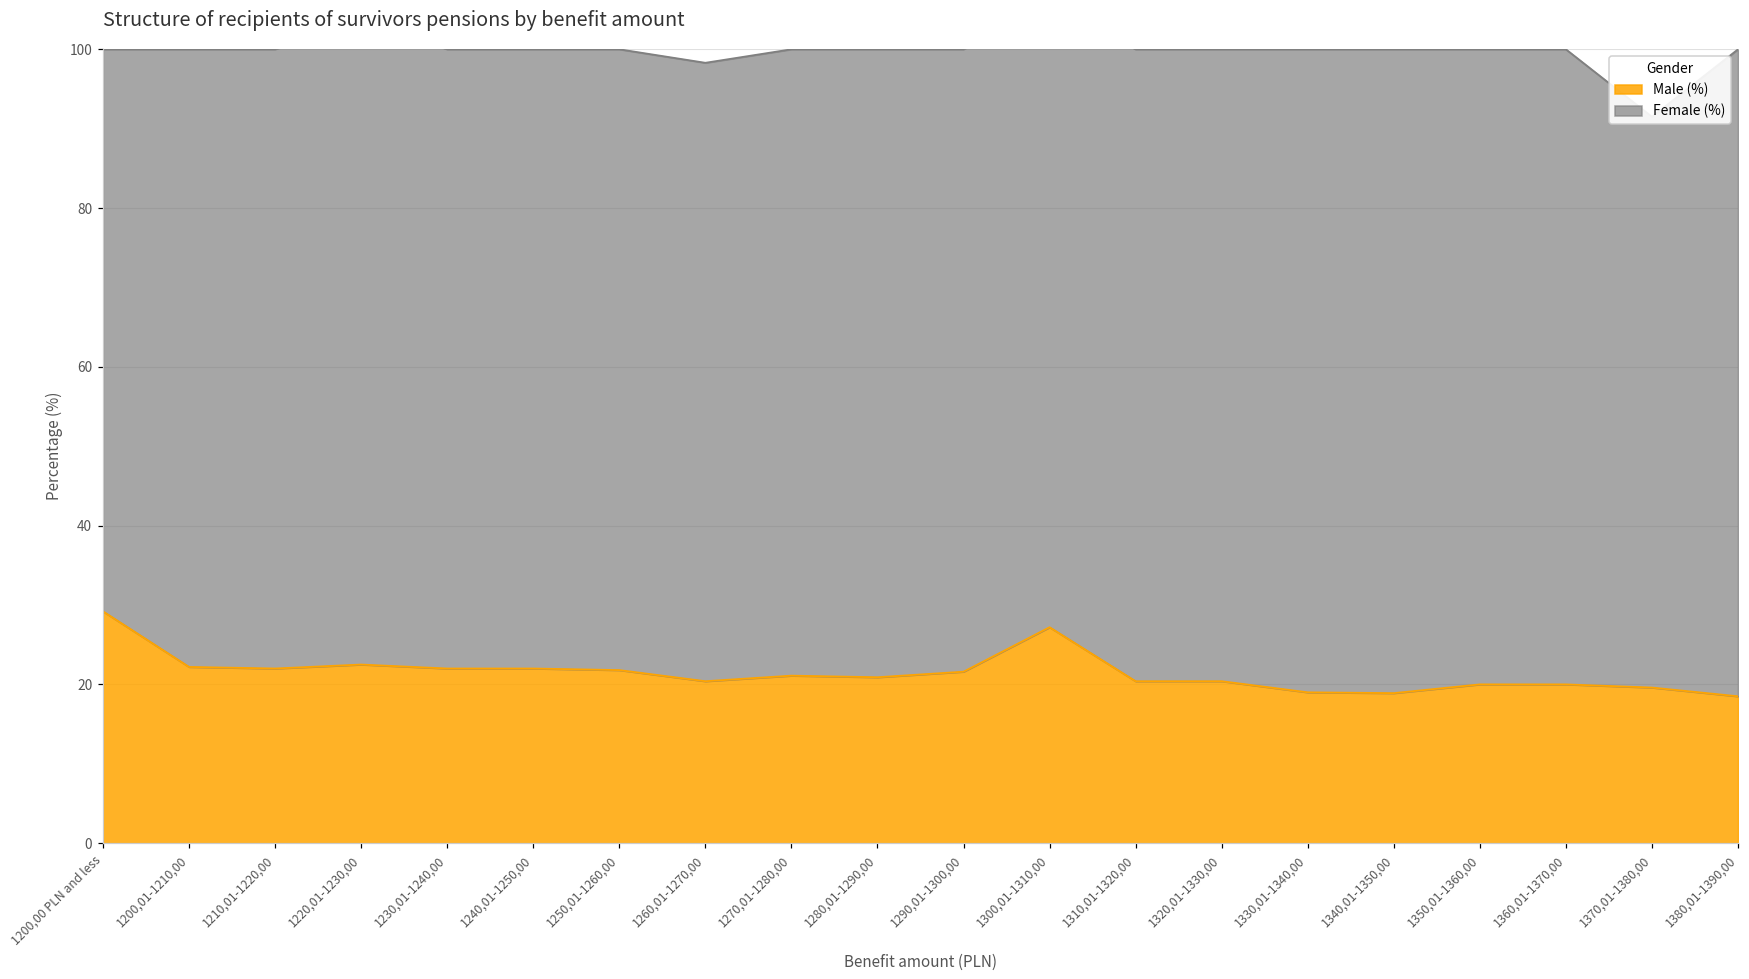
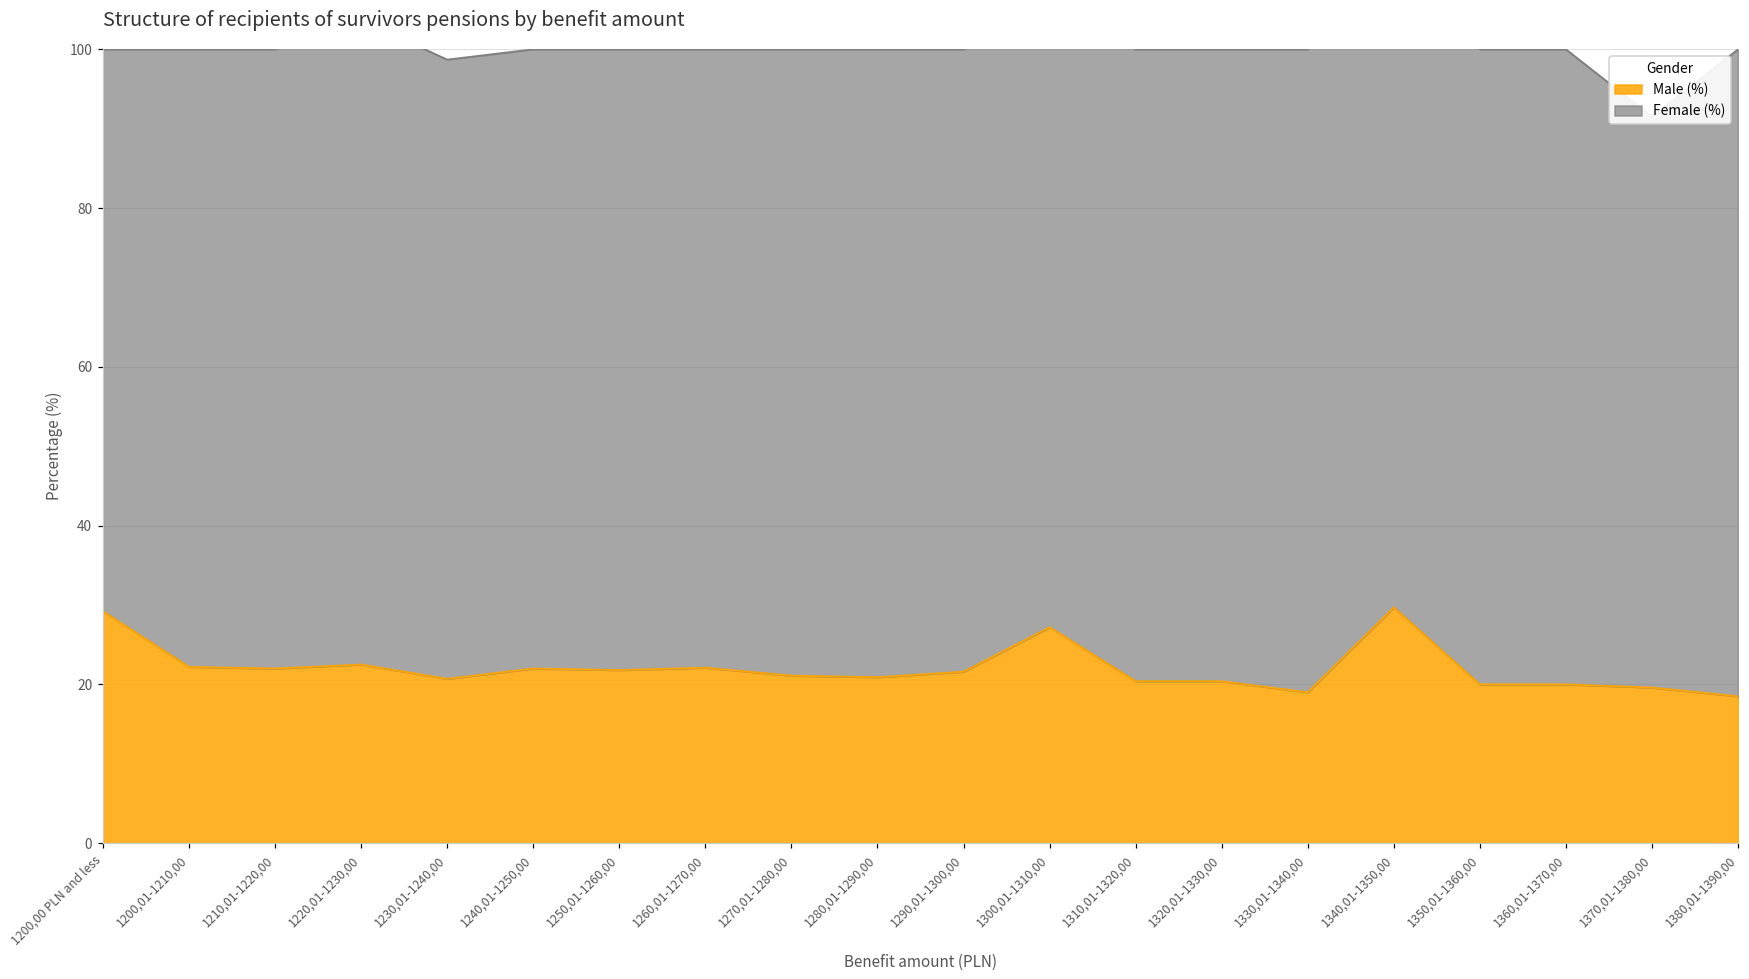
Male (%), 1230,01-1240,00: 22 -> 21
Male (%), 1260,01-1270,00: 20 -> 22
Male (%), 1340,01-1350,00: 19 -> 30
